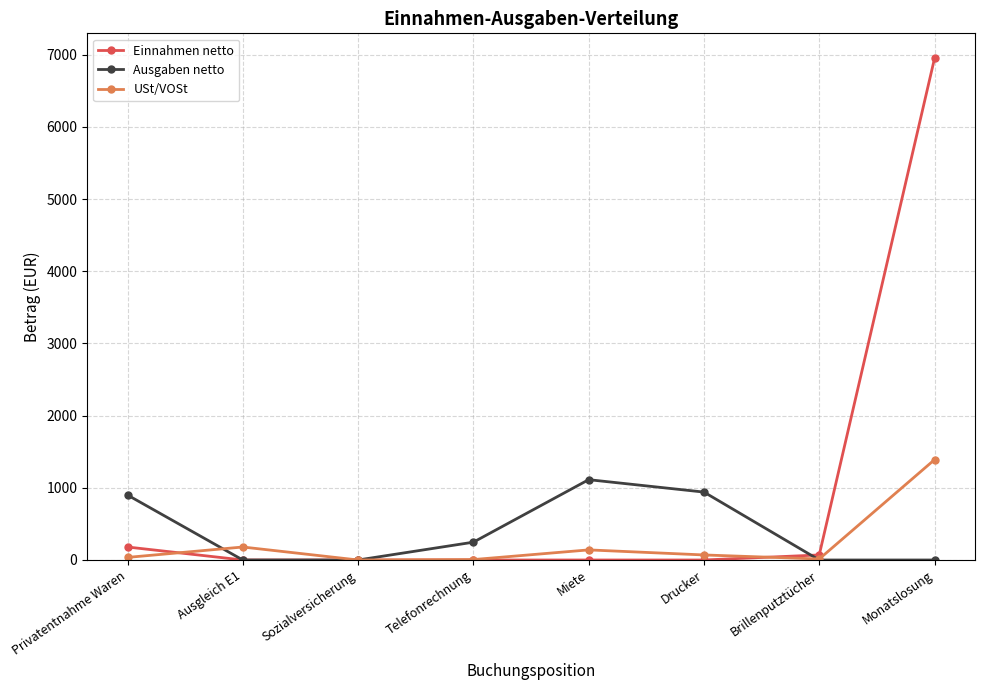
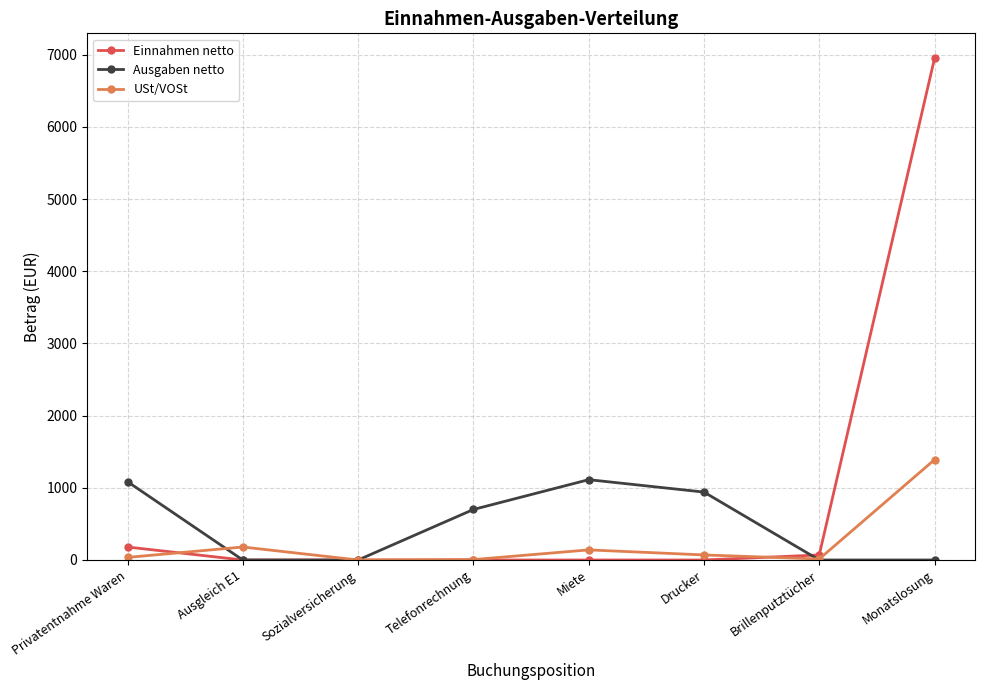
Ausgaben netto, Privatentnahme Waren: 900 -> 1100
Ausgaben netto, Telefonrechnung: 200 -> 700
